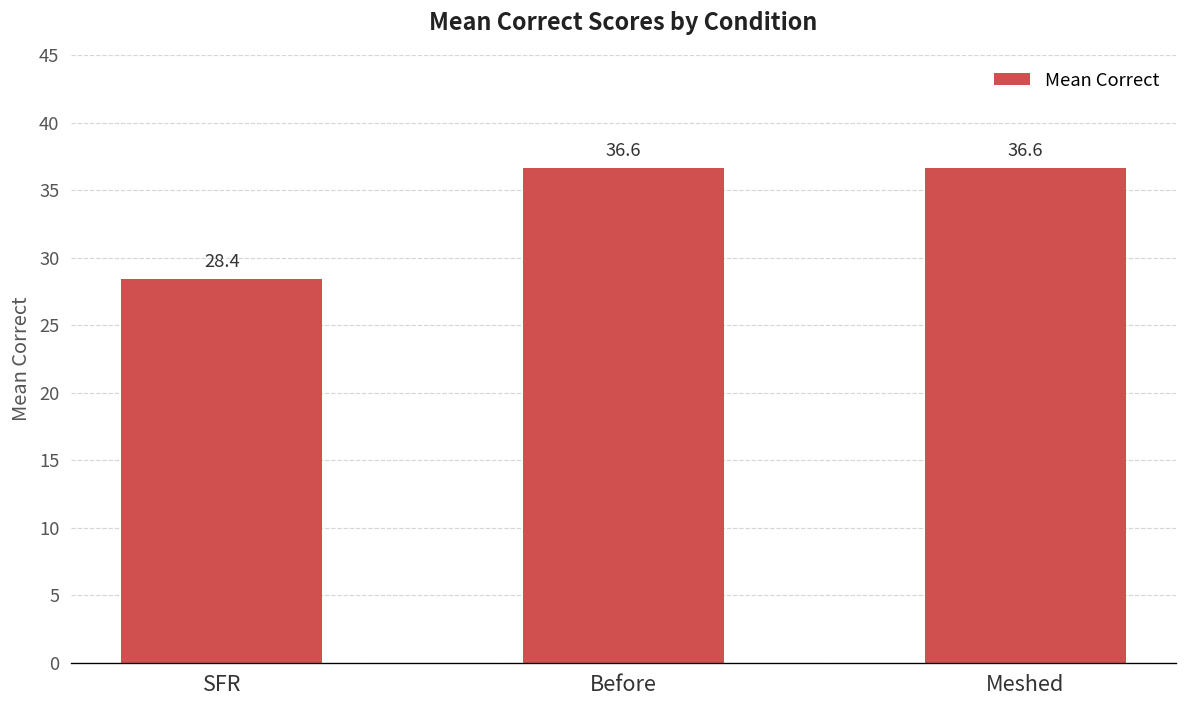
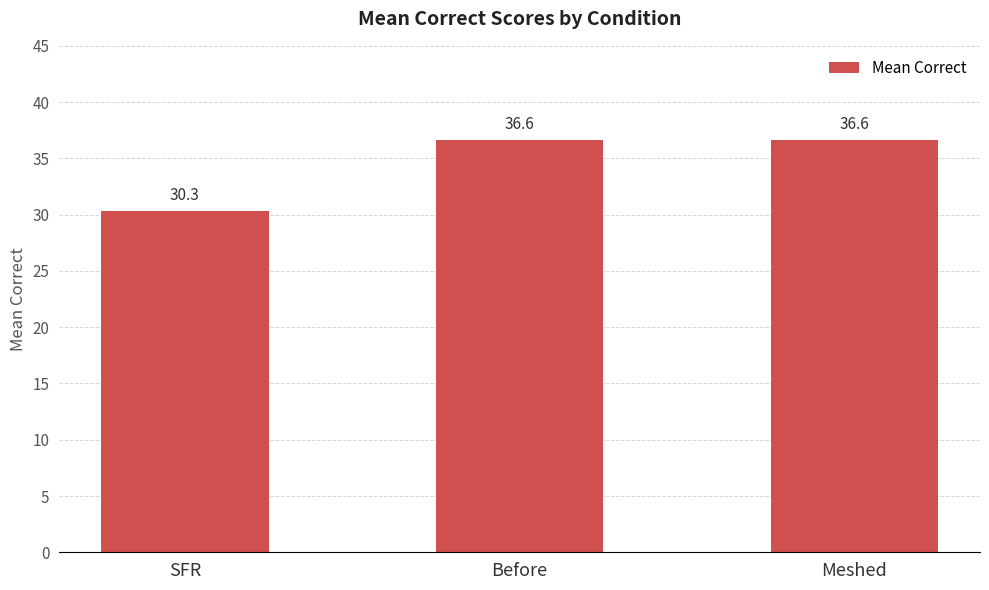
SFR: 28.4 -> 30.3
